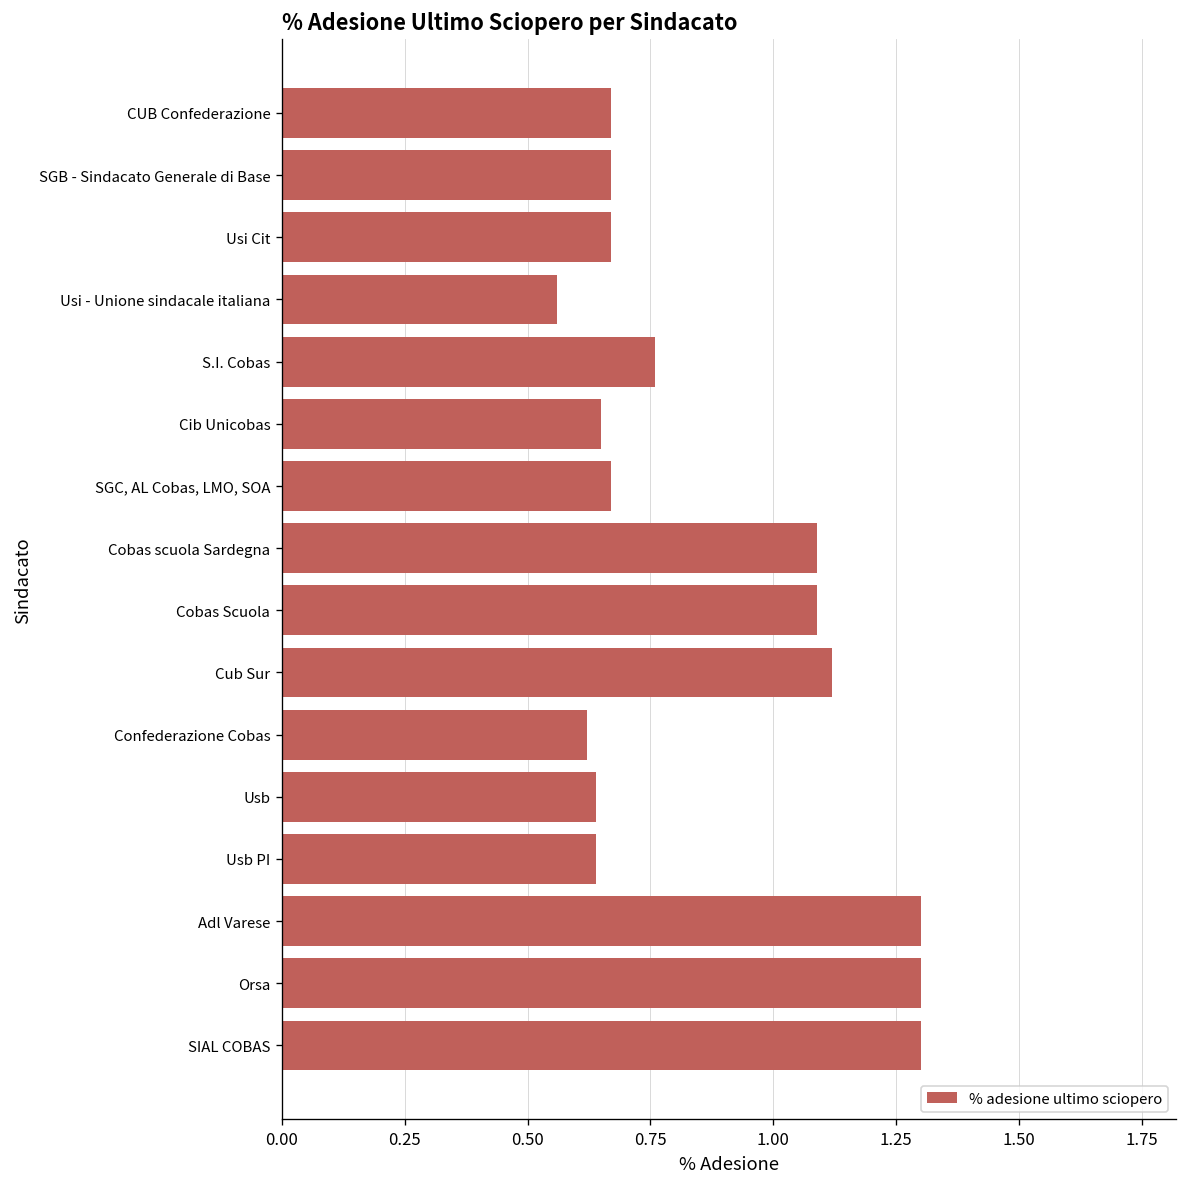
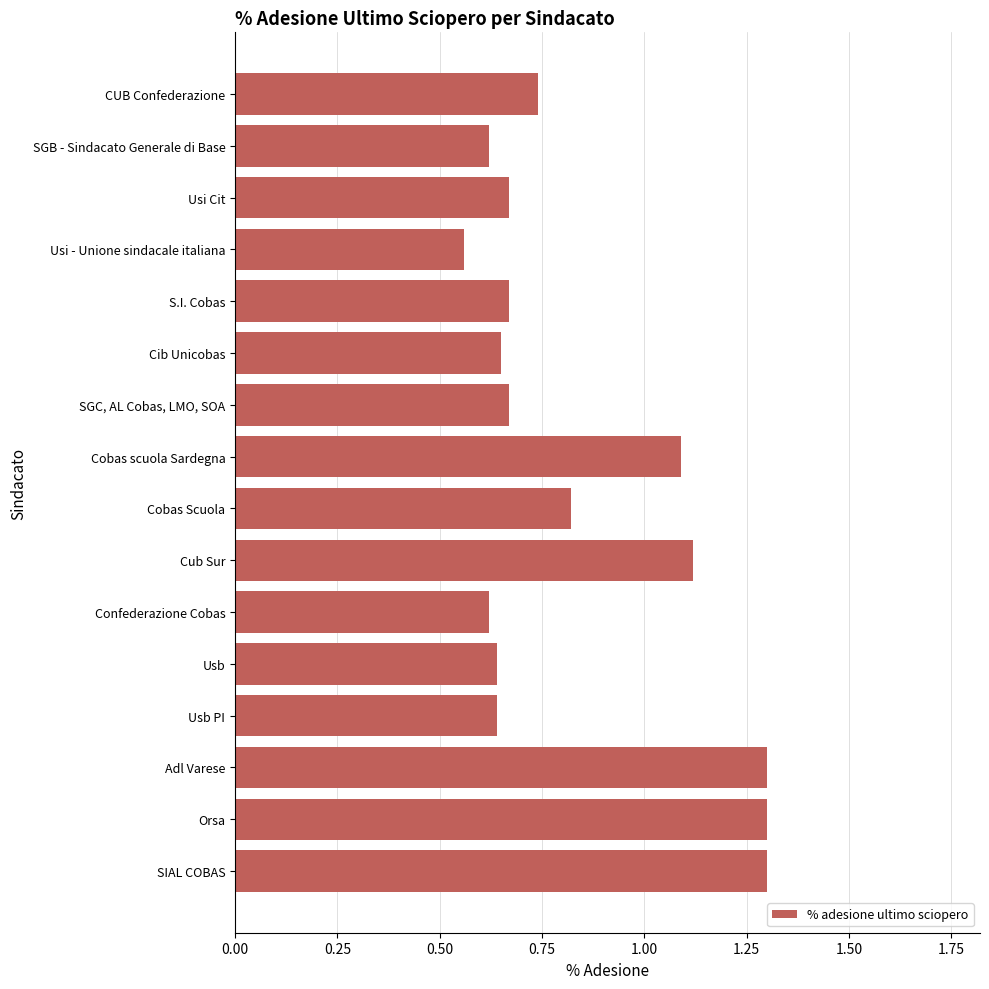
CUB Confederazione: 0.67 -> 0.74
SGB - Sindacato Generale di Base: 0.67 -> 0.62
S.I. Cobas: 0.76 -> 0.67
Cobas Scuola: 1.09 -> 0.82
